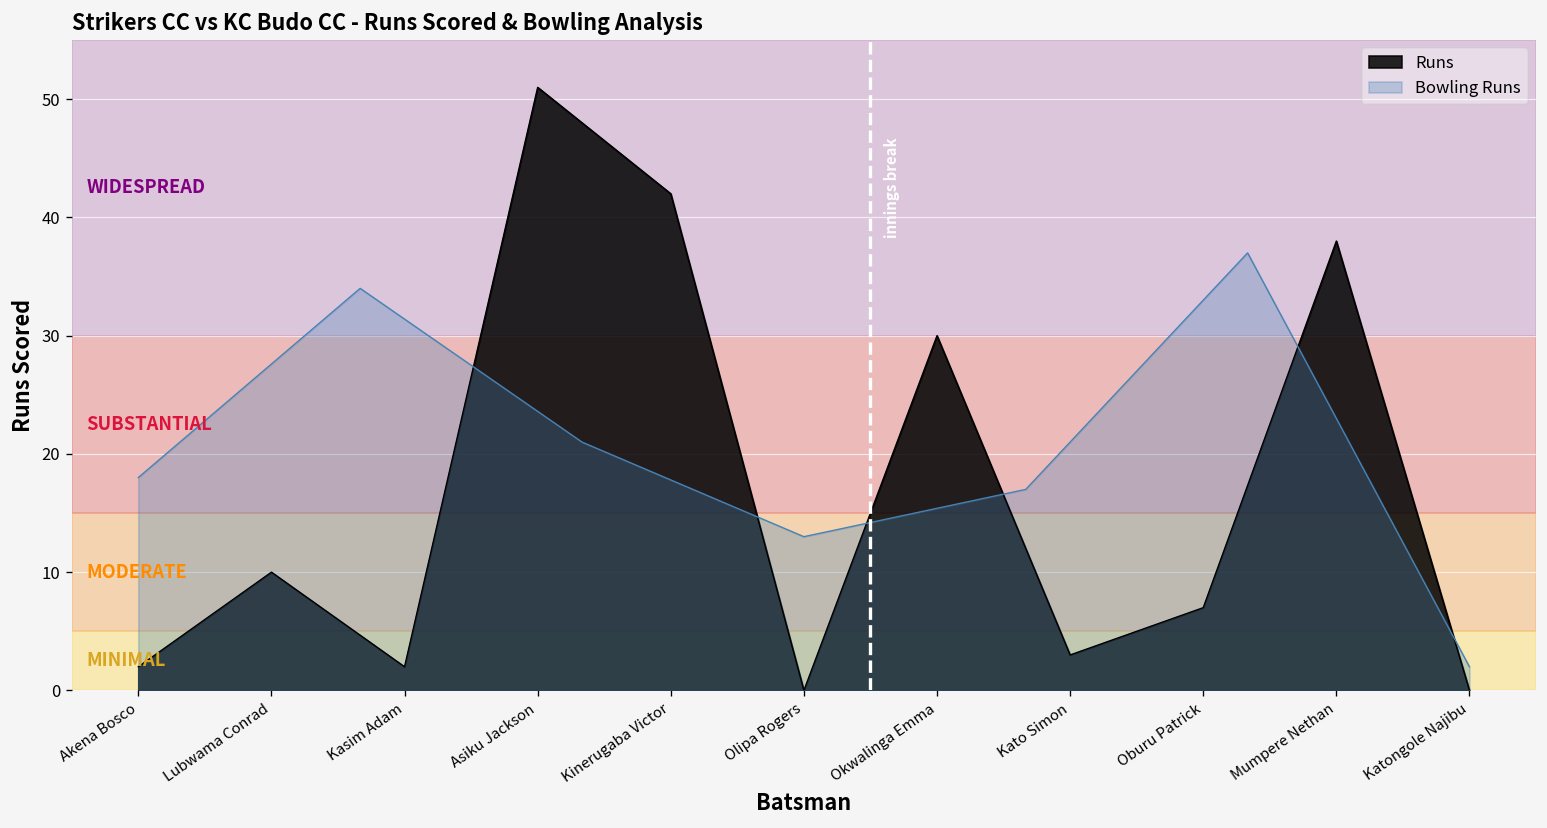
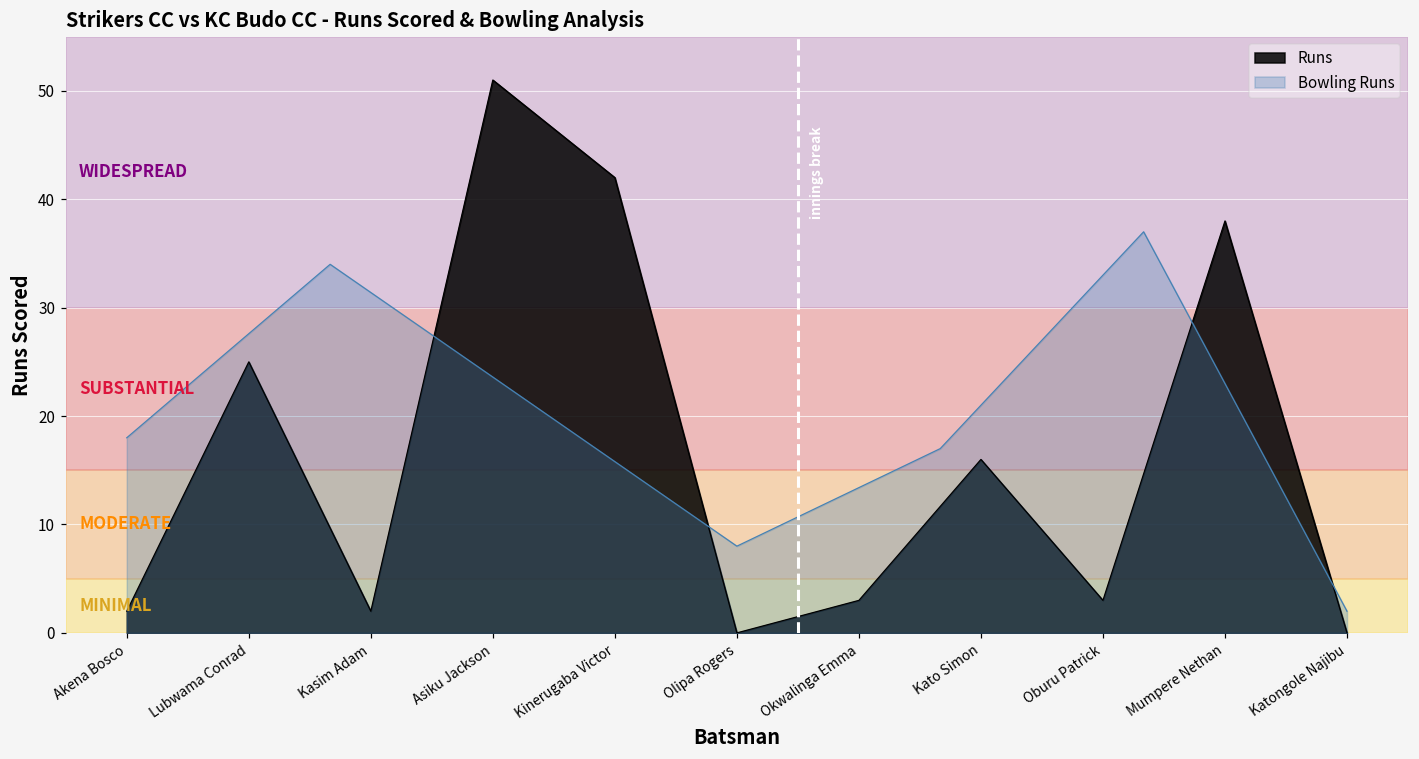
Runs, Lubwama Conrad: 10 -> 25
Bowling Runs, Olipa Rogers: 13 -> 8
Runs, Okwalinga Emma: 30 -> 3
Runs, Kato Simon: 3 -> 16
Runs, Oburu Patrick: 7 -> 3
